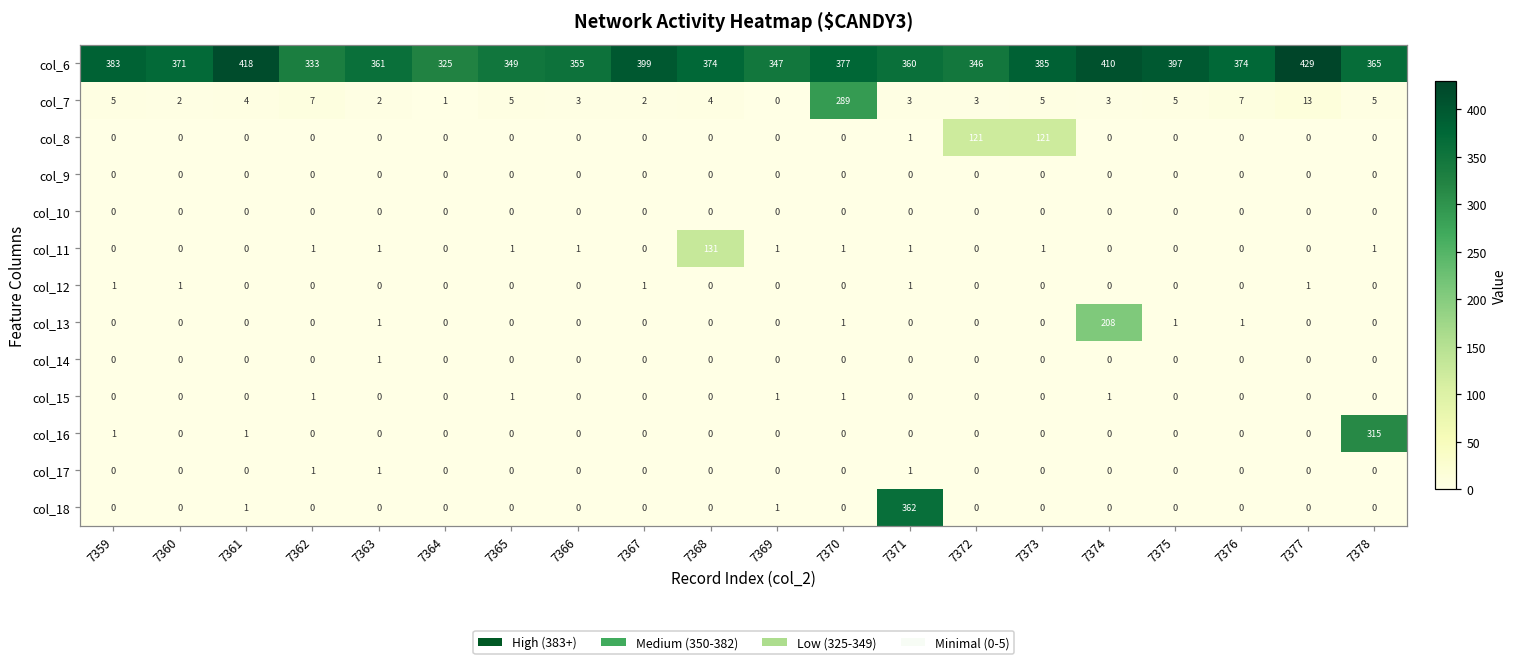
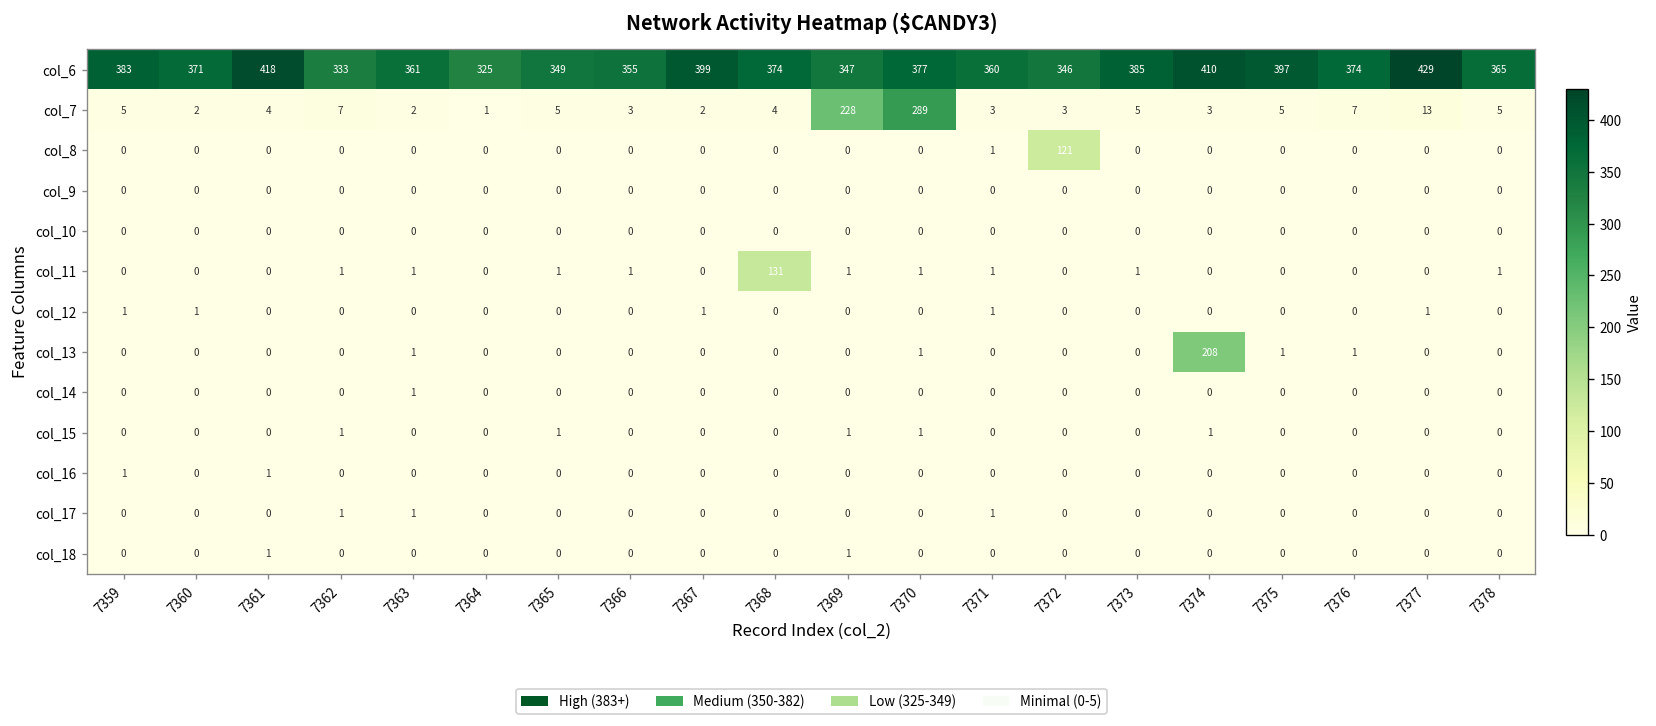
col_7, 7369: 0 -> 228
col_8, 7373: 121 -> 0
col_16, 7378: 315 -> 0
col_18, 7371: 362 -> 0
